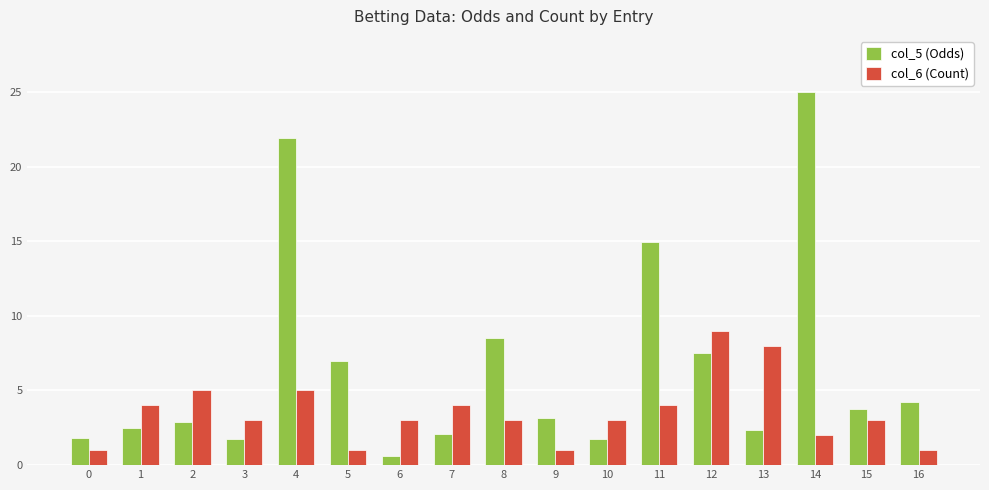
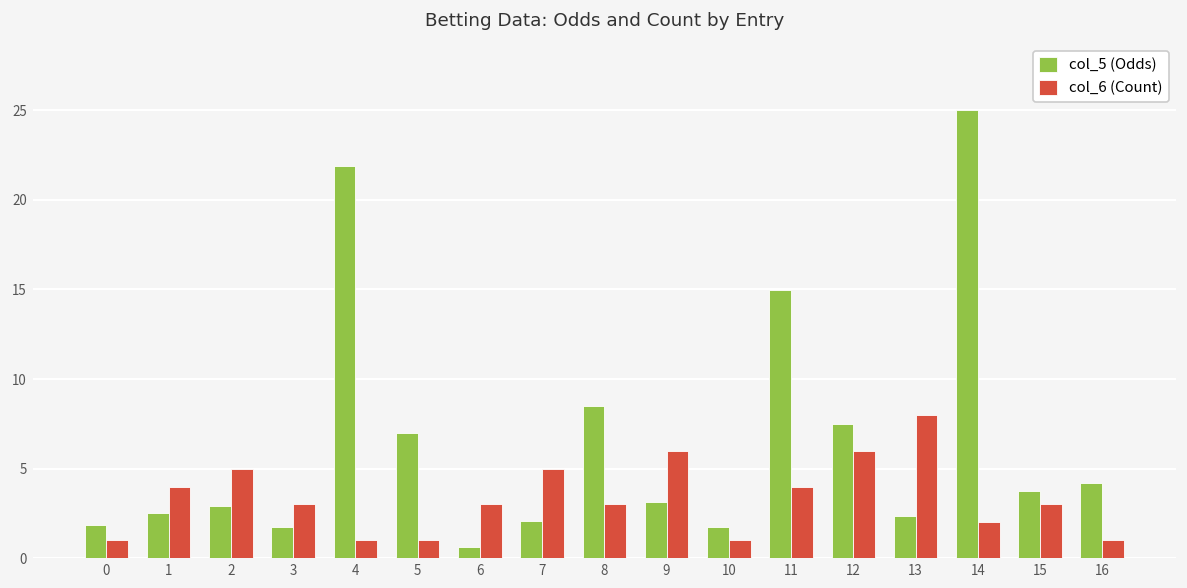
col_6 (Count), 4: 5 -> 1
col_6 (Count), 7: 4 -> 5
col_6 (Count), 9: 1 -> 6
col_6 (Count), 10: 3 -> 1
col_6 (Count), 12: 9 -> 6
